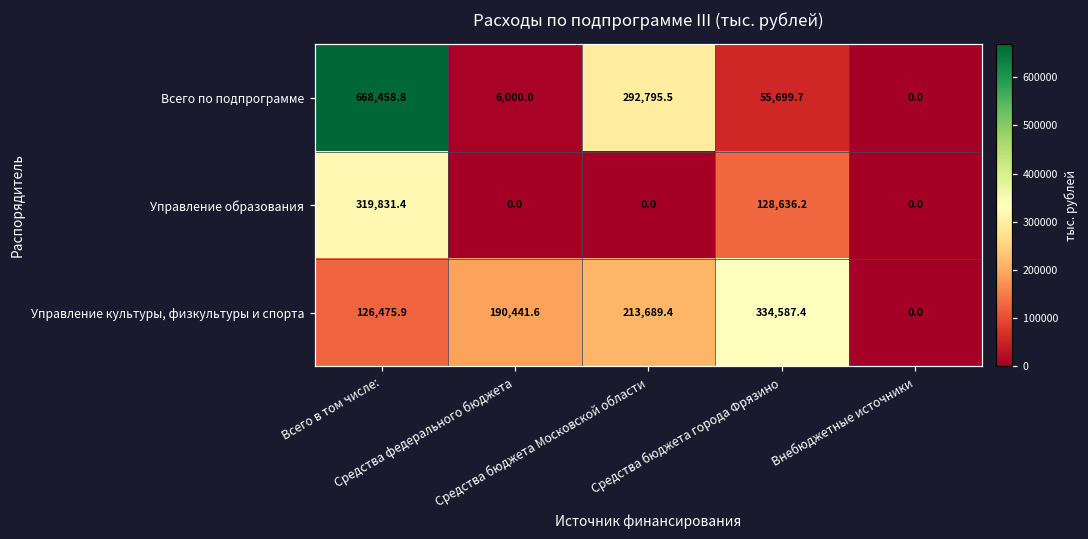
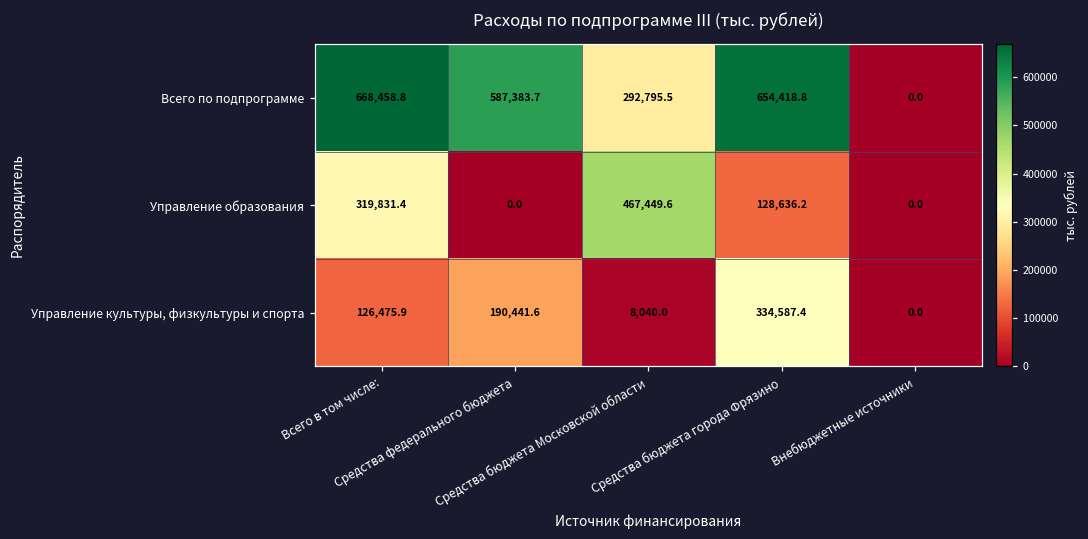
Всего по подпрограмме, Средства федерального бюджета: 6,000.0 -> 587,383.7
Всего по подпрограмме, Средства бюджета города Фрязино: 55,699.7 -> 654,418.8
Управление образования, Средства бюджета Московской области: 0.0 -> 467,449.6
Управление культуры, физкультуры и спорта, Средства бюджета Московской области: 213,689.4 -> 8,040.0
